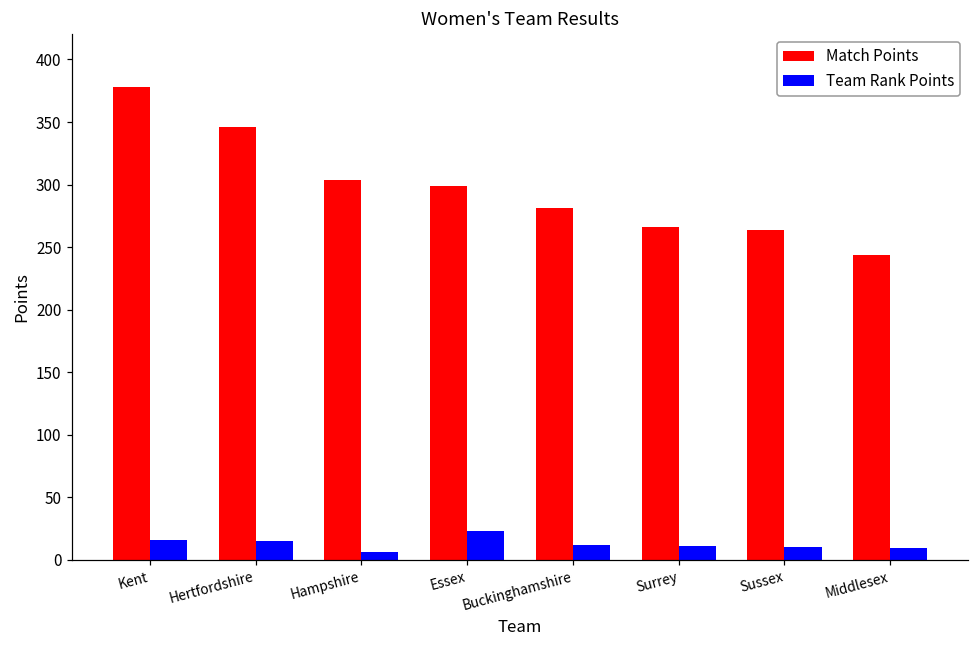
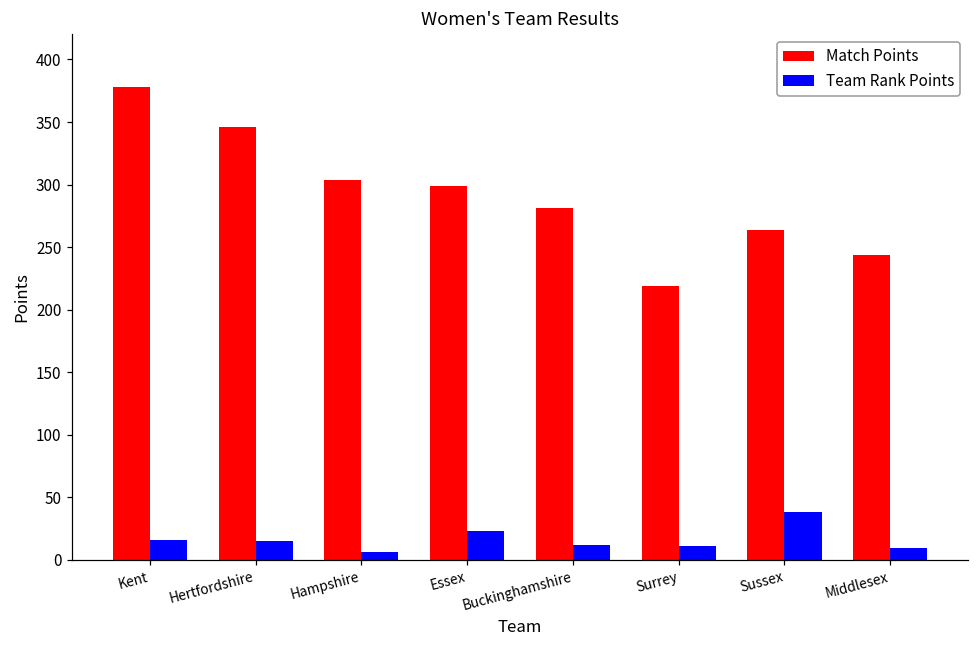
Match Points, Surrey: 266 -> 219
Team Rank Points, Sussex: 10 -> 38
